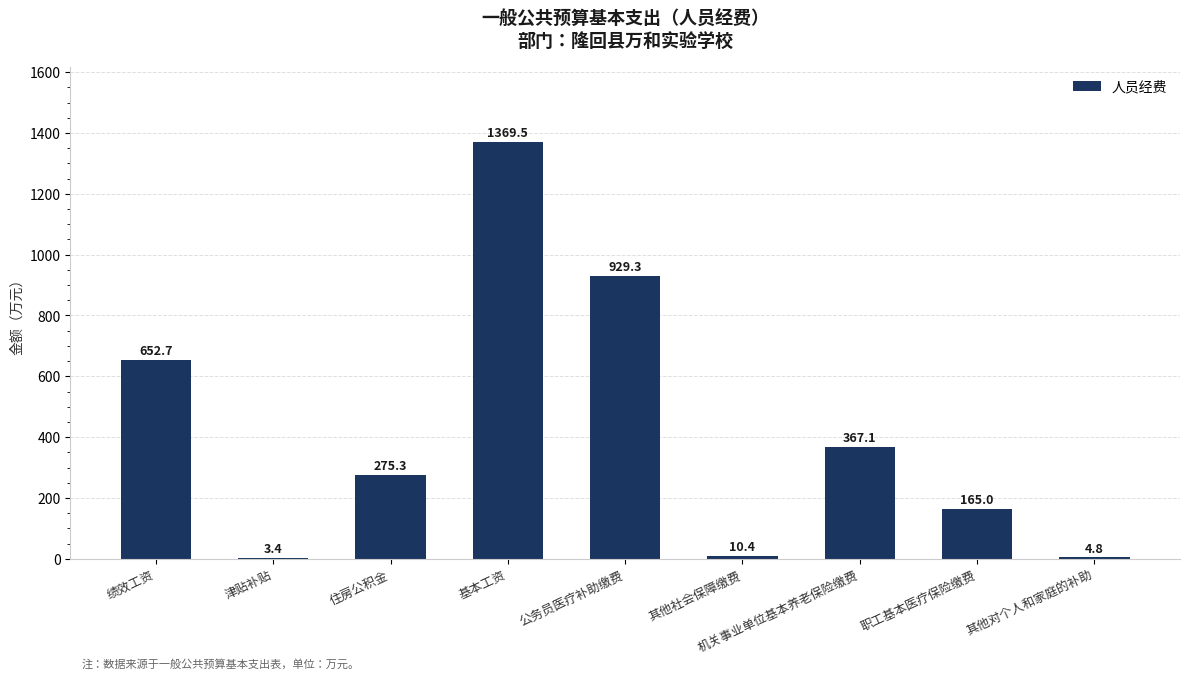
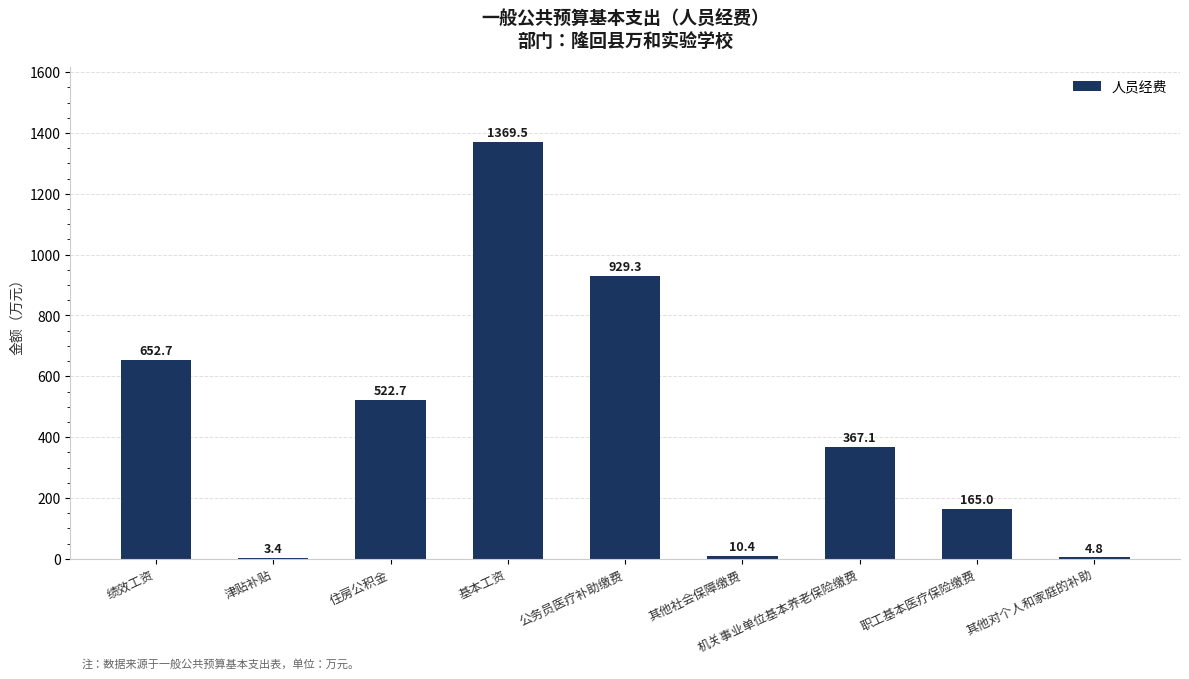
住房公积金: 275.3 -> 522.7
